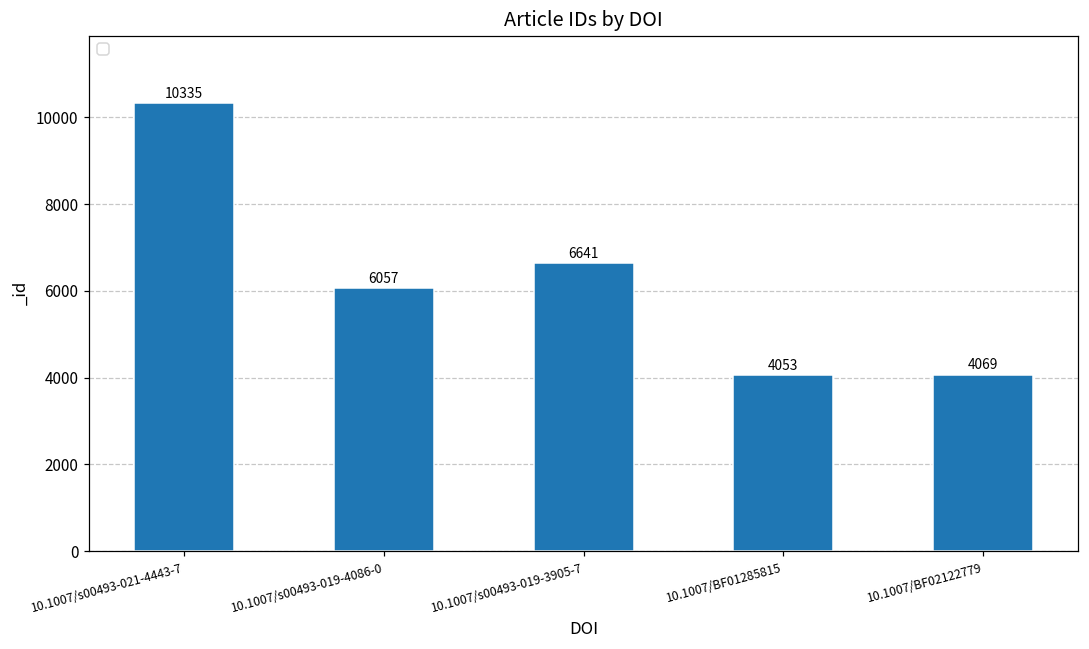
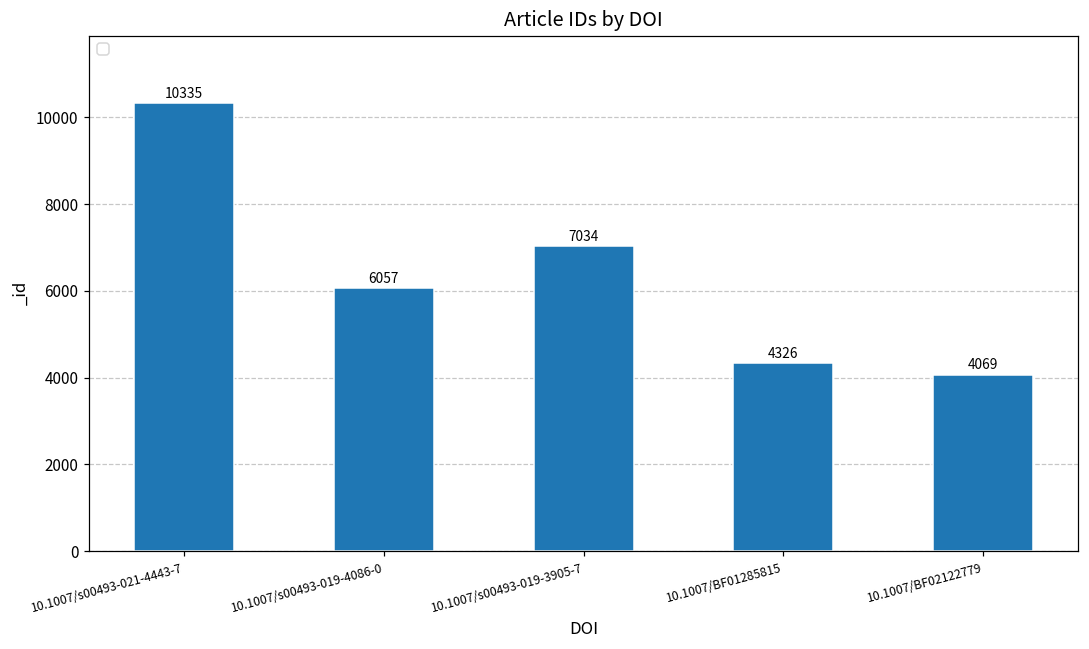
10.1007/s00493-019-3905-7: 6641 -> 7034
10.1007/BF01285815: 4053 -> 4326
